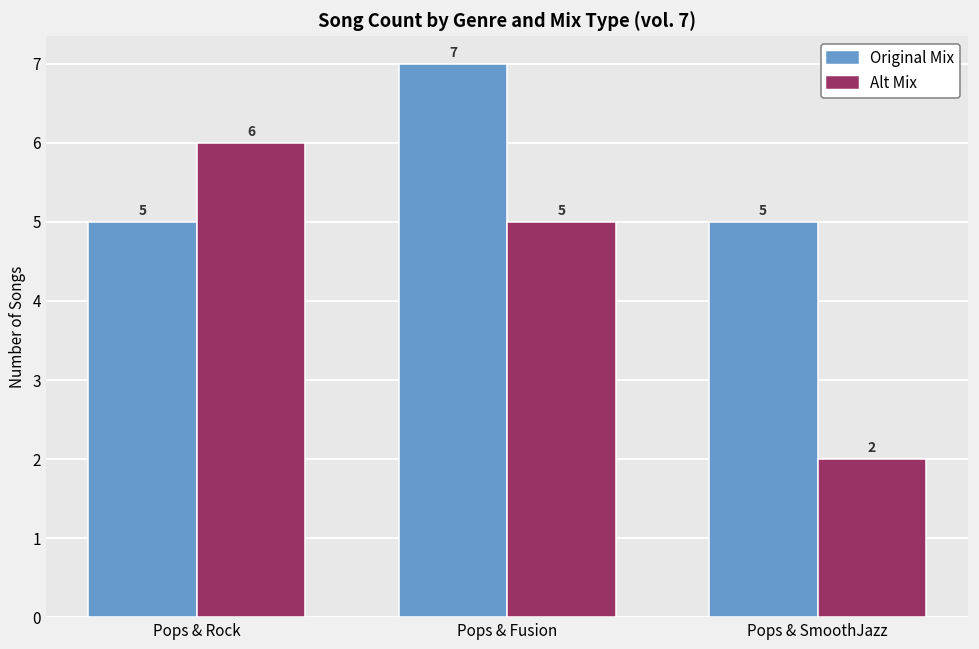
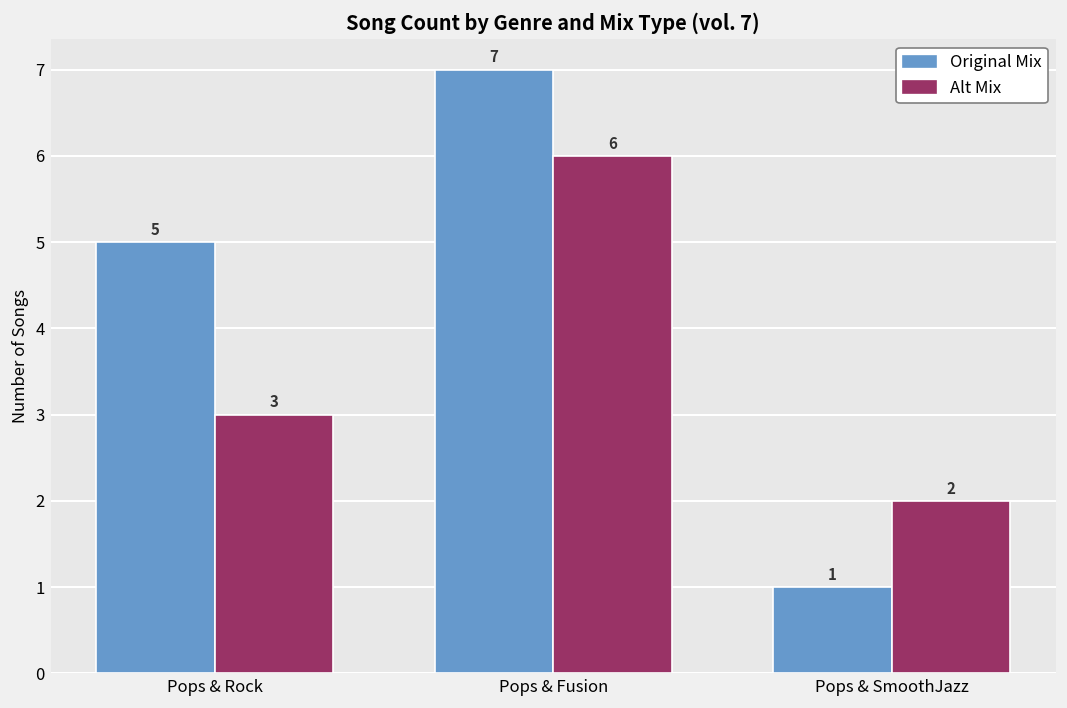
Alt Mix, Pops & Rock: 6 -> 3
Alt Mix, Pops & Fusion: 5 -> 6
Original Mix, Pops & SmoothJazz: 5 -> 1
